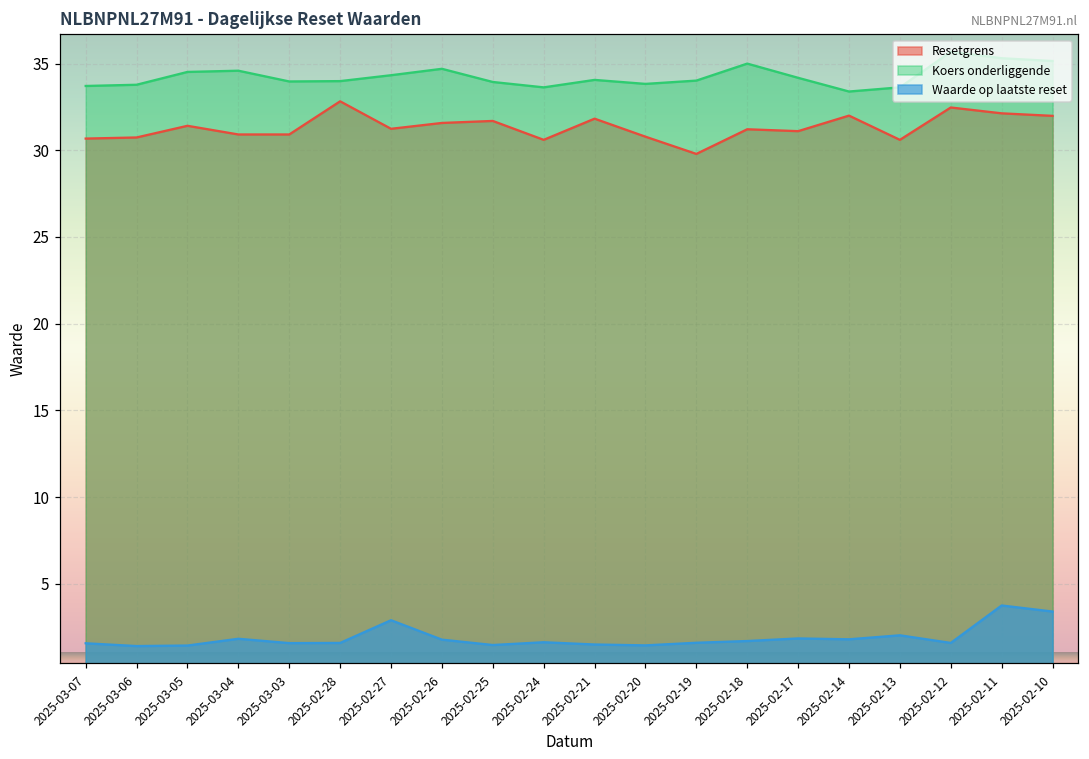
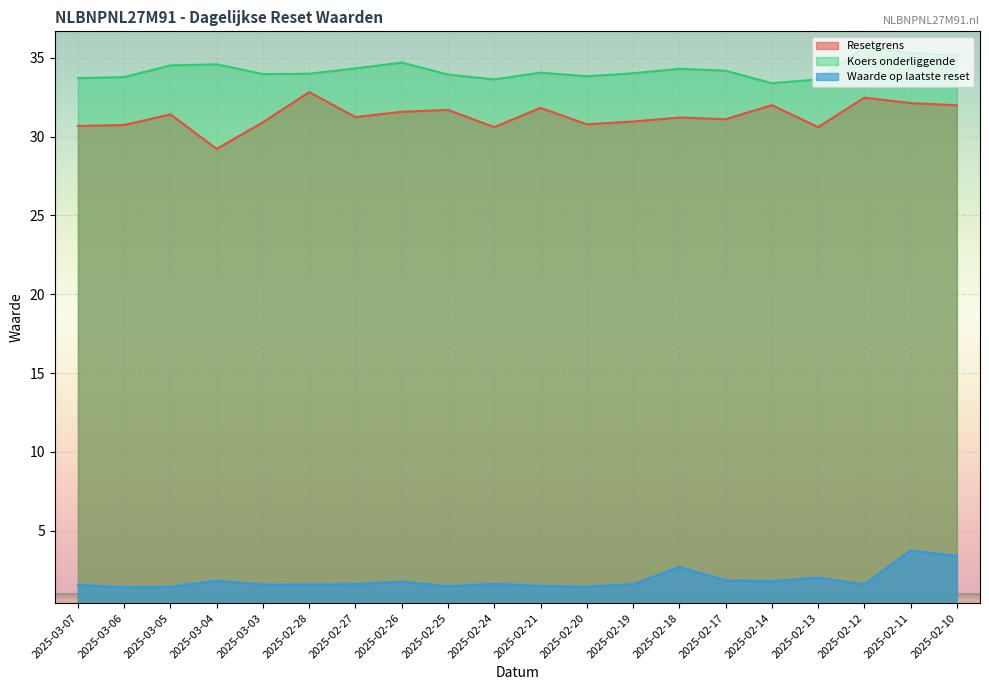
Resetgrens, 2025-03-04: 30.9 -> 29.2
Waarde op laatste reset, 2025-02-27: 2.9 -> 1.6
Resetgrens, 2025-02-19: 29.8 -> 31.0
Koers onderliggende, 2025-02-18: 35.0 -> 34.3
Waarde op laatste reset, 2025-02-18: 1.7 -> 2.7
